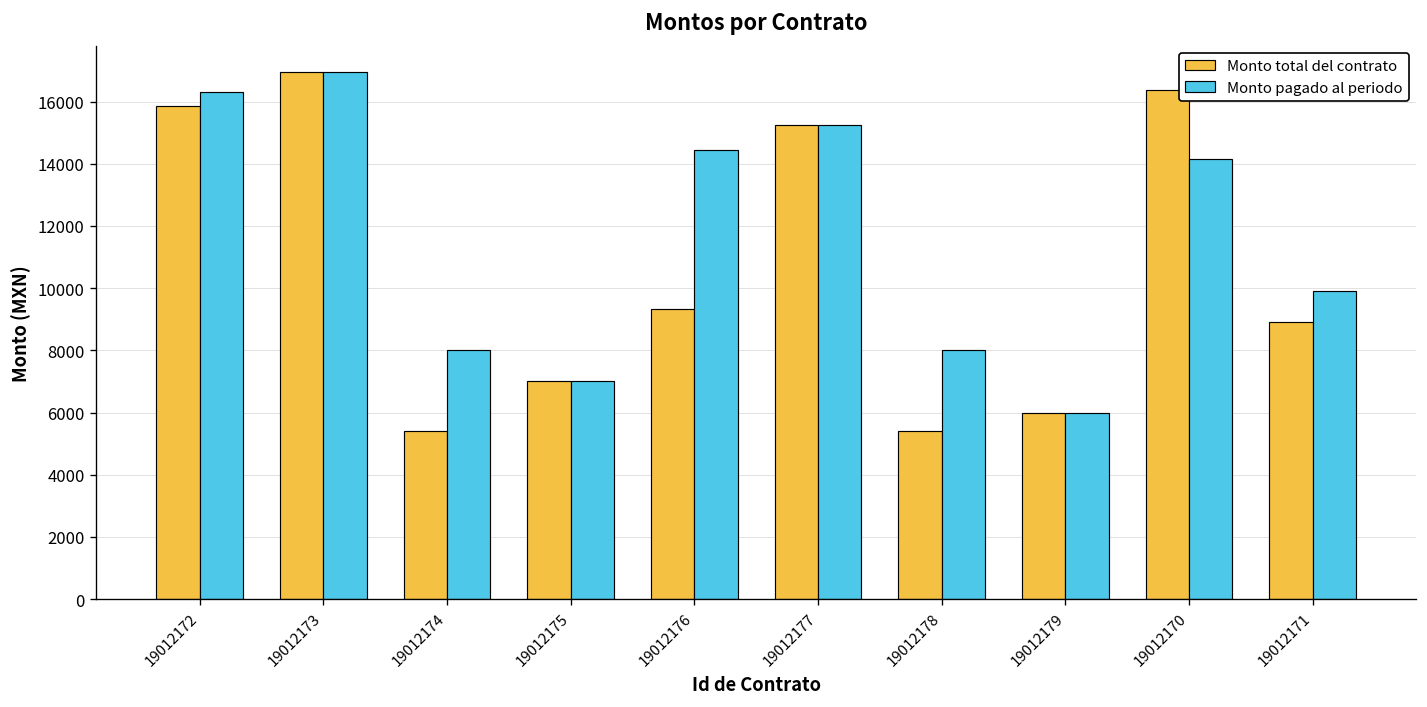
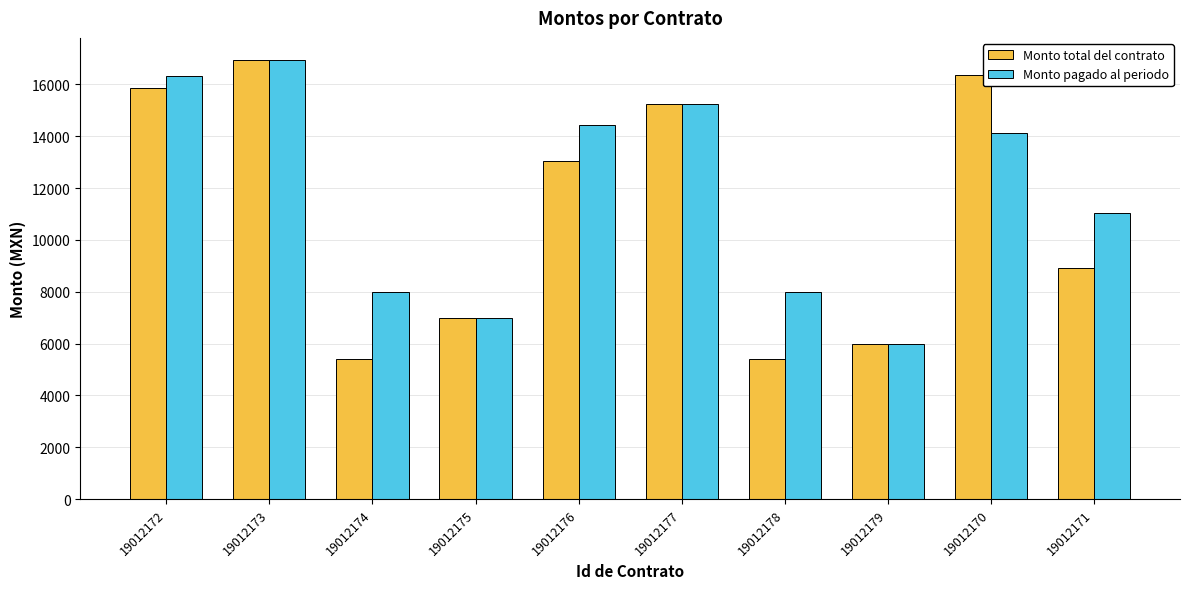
Monto total del contrato, 19012176: 9300 -> 13100
Monto pagado al periodo, 19012171: 9900 -> 11100
